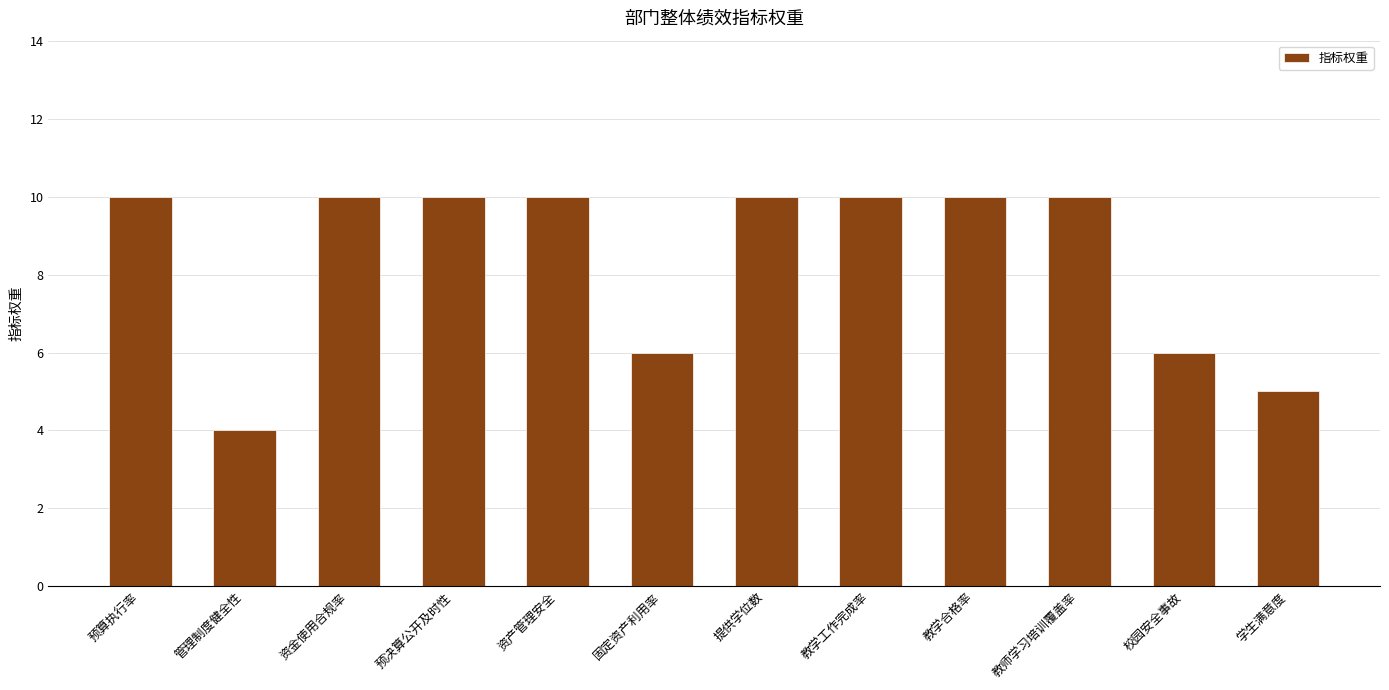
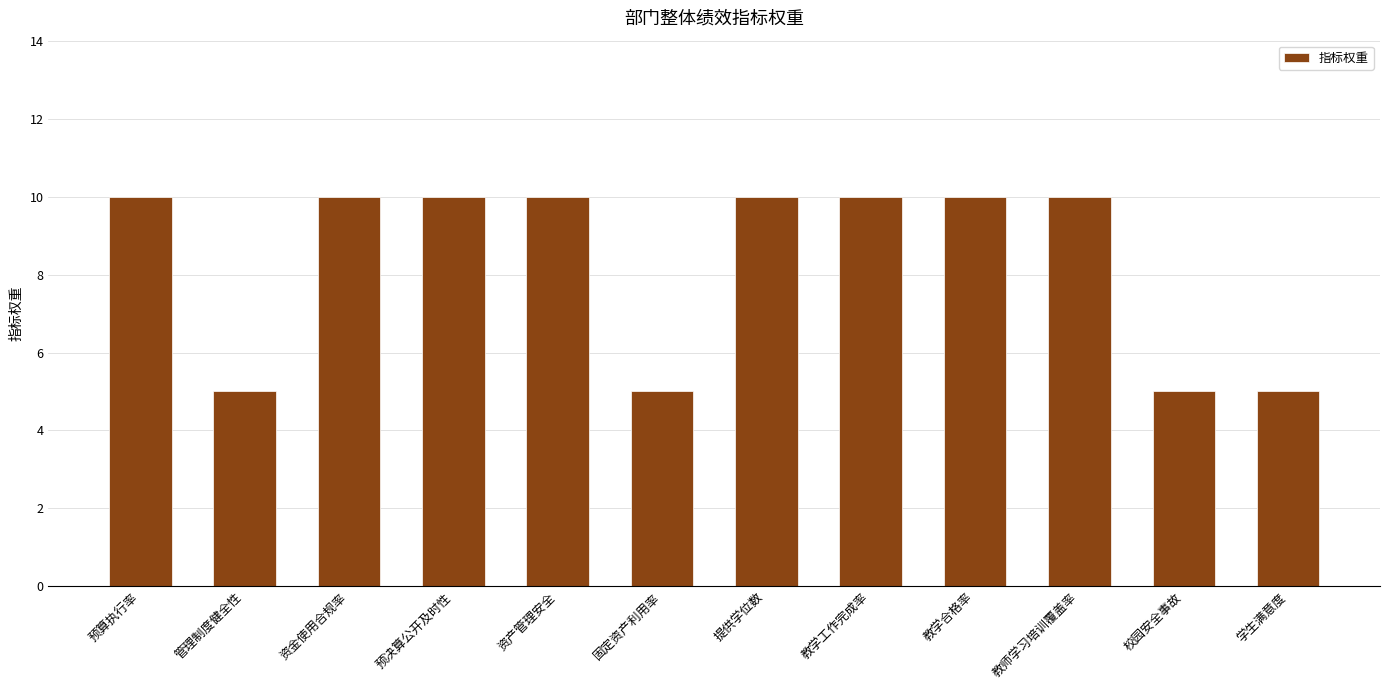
管理制度健全性: 4 -> 5
固定资产利用率: 6 -> 5
校园安全事故: 6 -> 5
